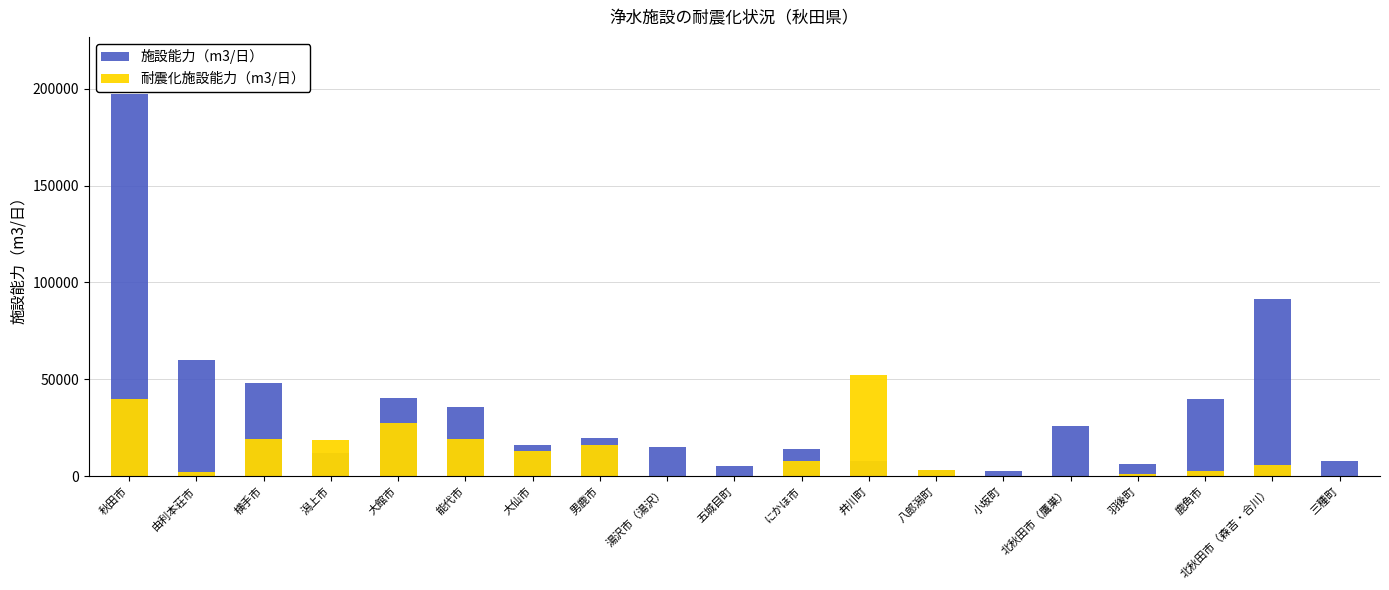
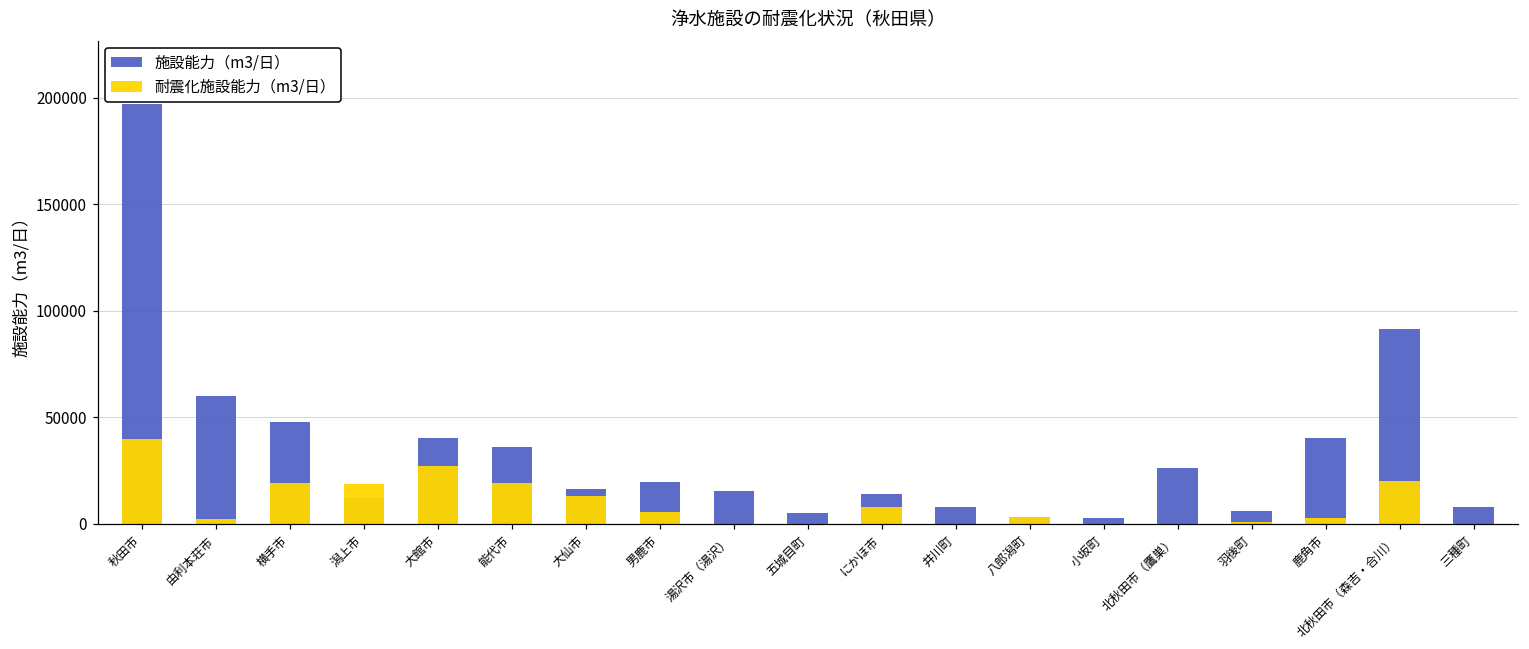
耐震化施設能力（m3/日）, 男鹿市: 16000 -> 6000
耐震化施設能力（m3/日）, 井川町: 52000 -> 0
耐震化施設能力（m3/日）, 北秋田市（森吉・合川）: 6000 -> 20000
